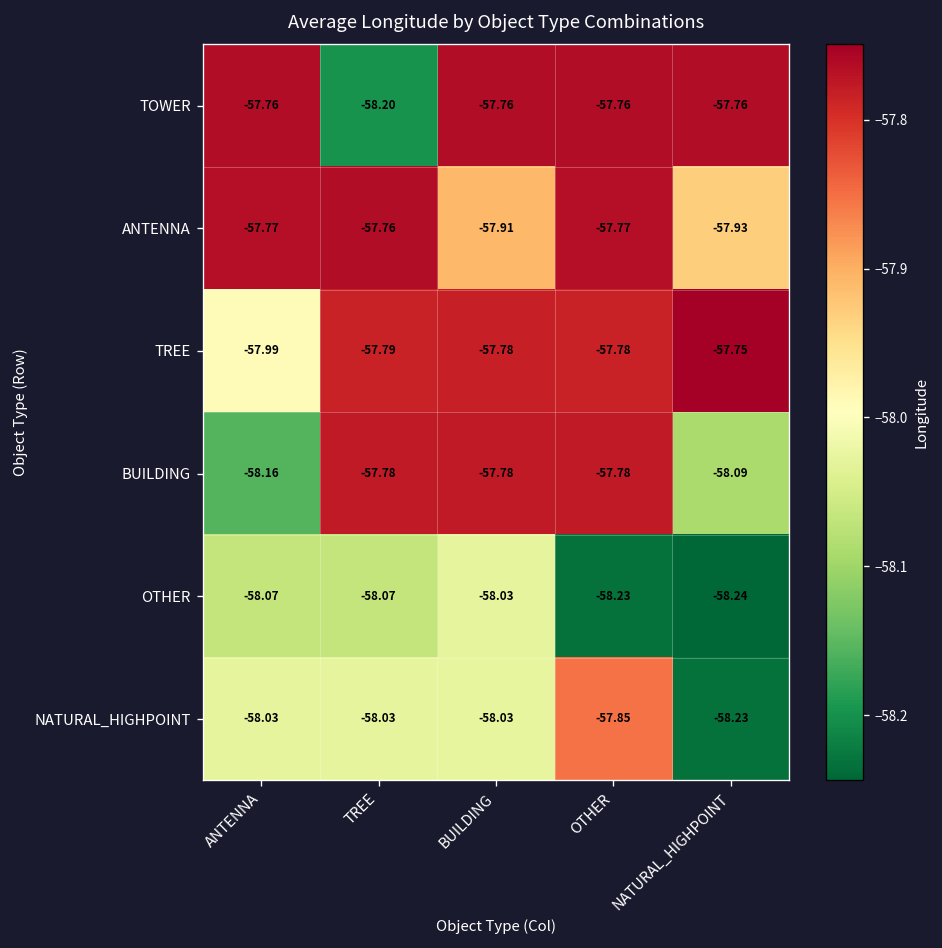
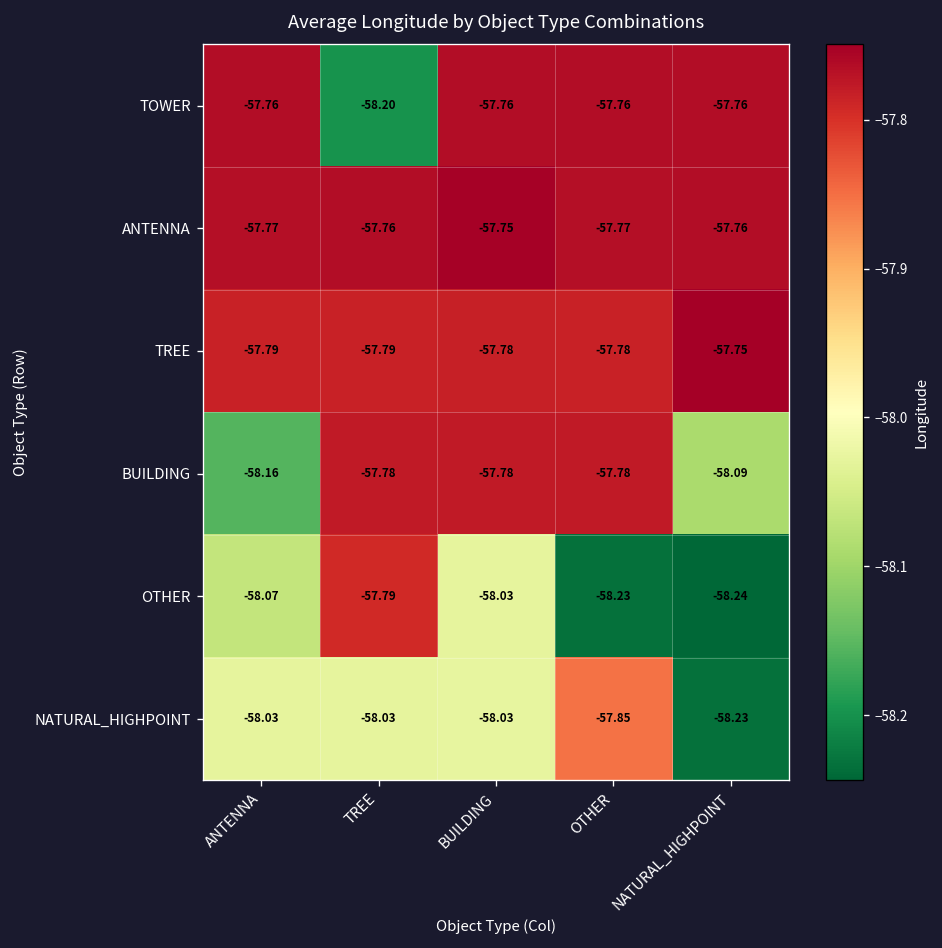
ANTENNA, BUILDING: -57.91 -> -57.75
ANTENNA, NATURAL_HIGHPOINT: -57.93 -> -57.76
TREE, ANTENNA: -57.99 -> -57.79
OTHER, TREE: -58.07 -> -57.79
